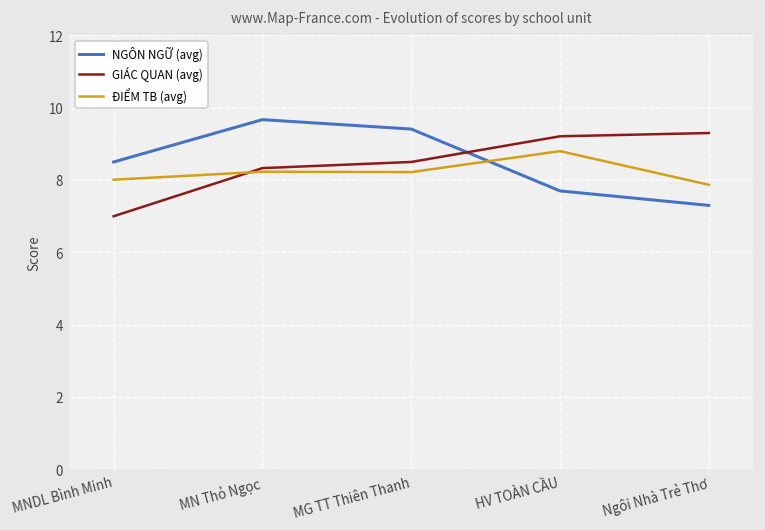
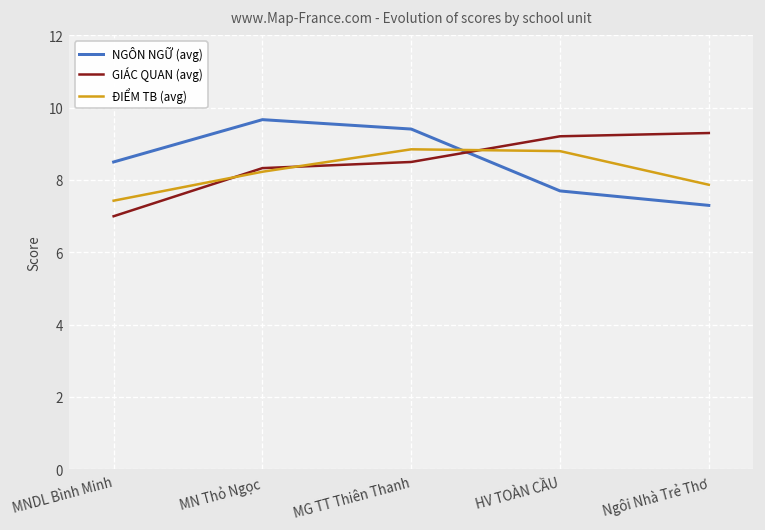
ĐIỂM TB (avg), MNDL Bình Minh: 8.0 -> 7.4
ĐIỂM TB (avg), MG TT Thiên Thanh: 8.2 -> 8.9
